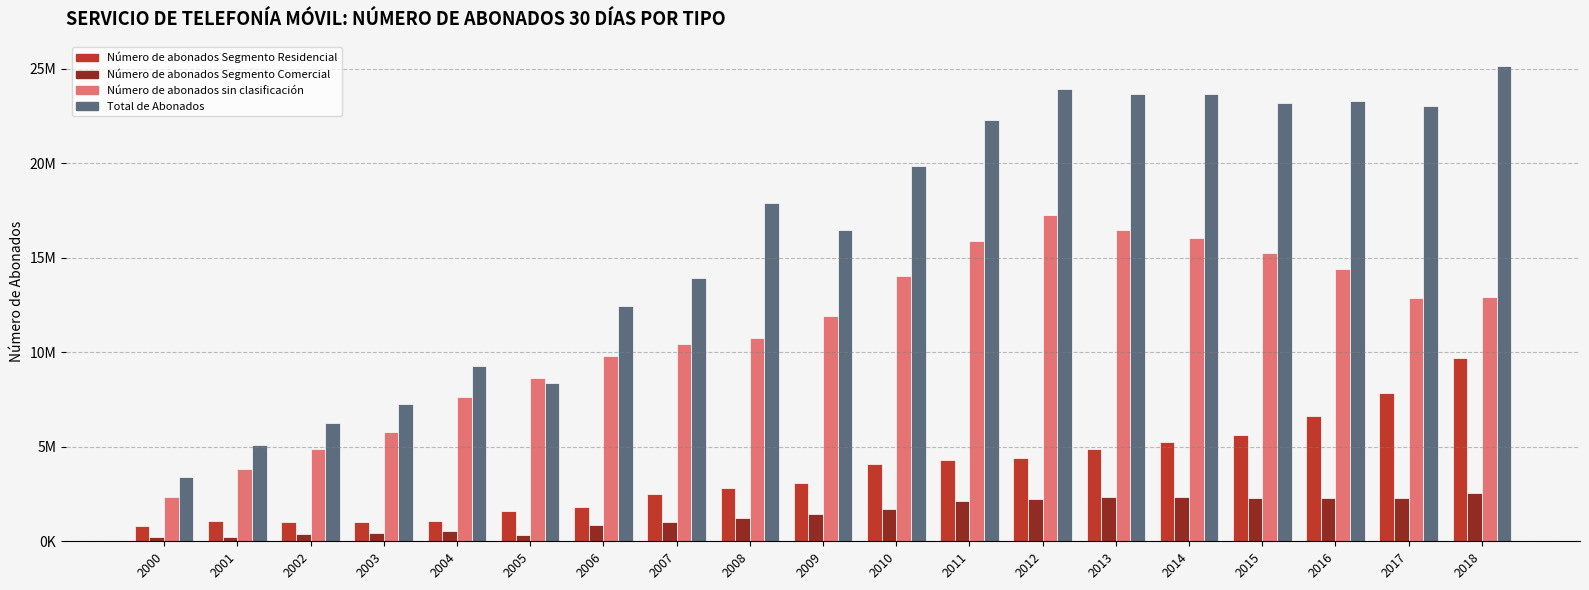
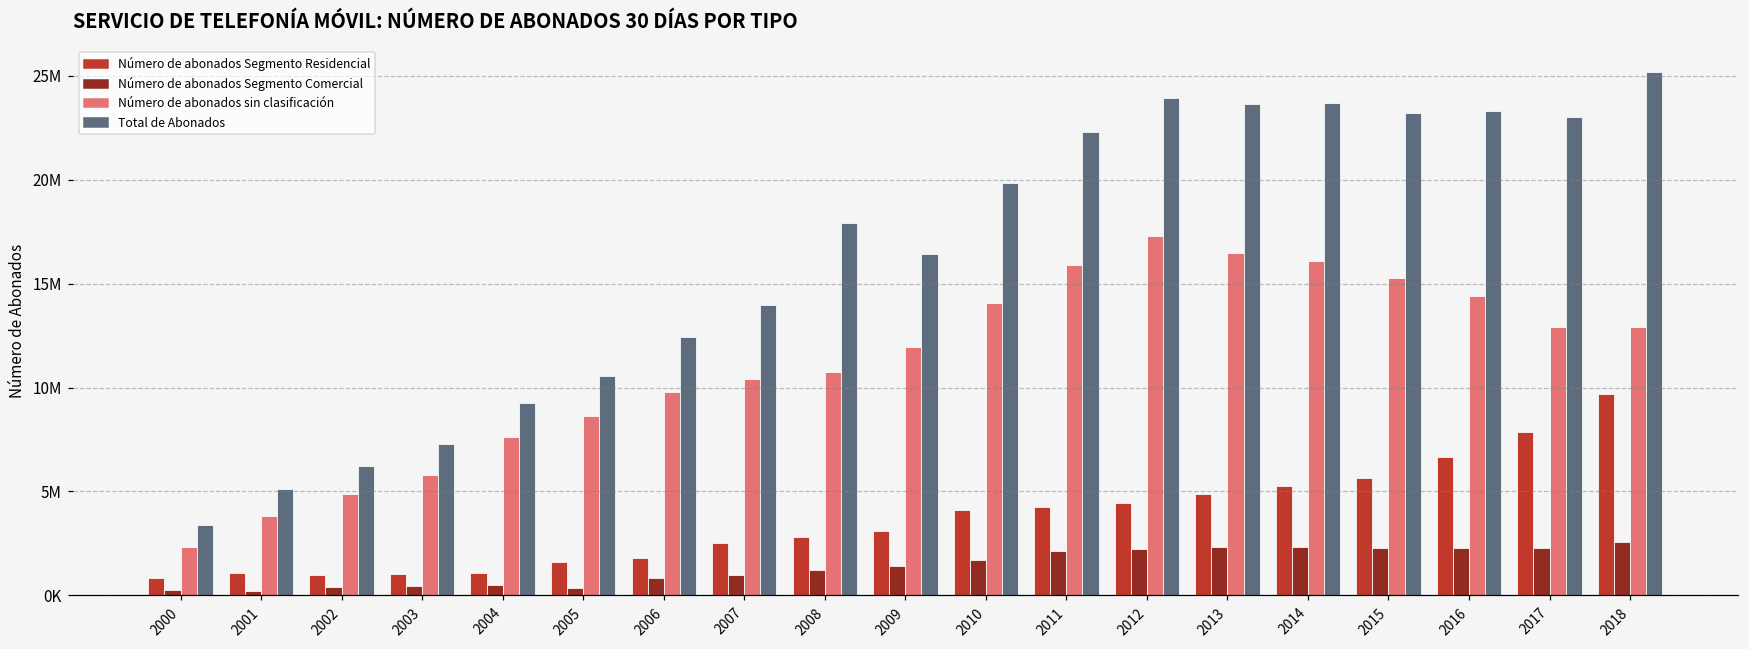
Total de Abonados, 2005: 8400000 -> 10600000
